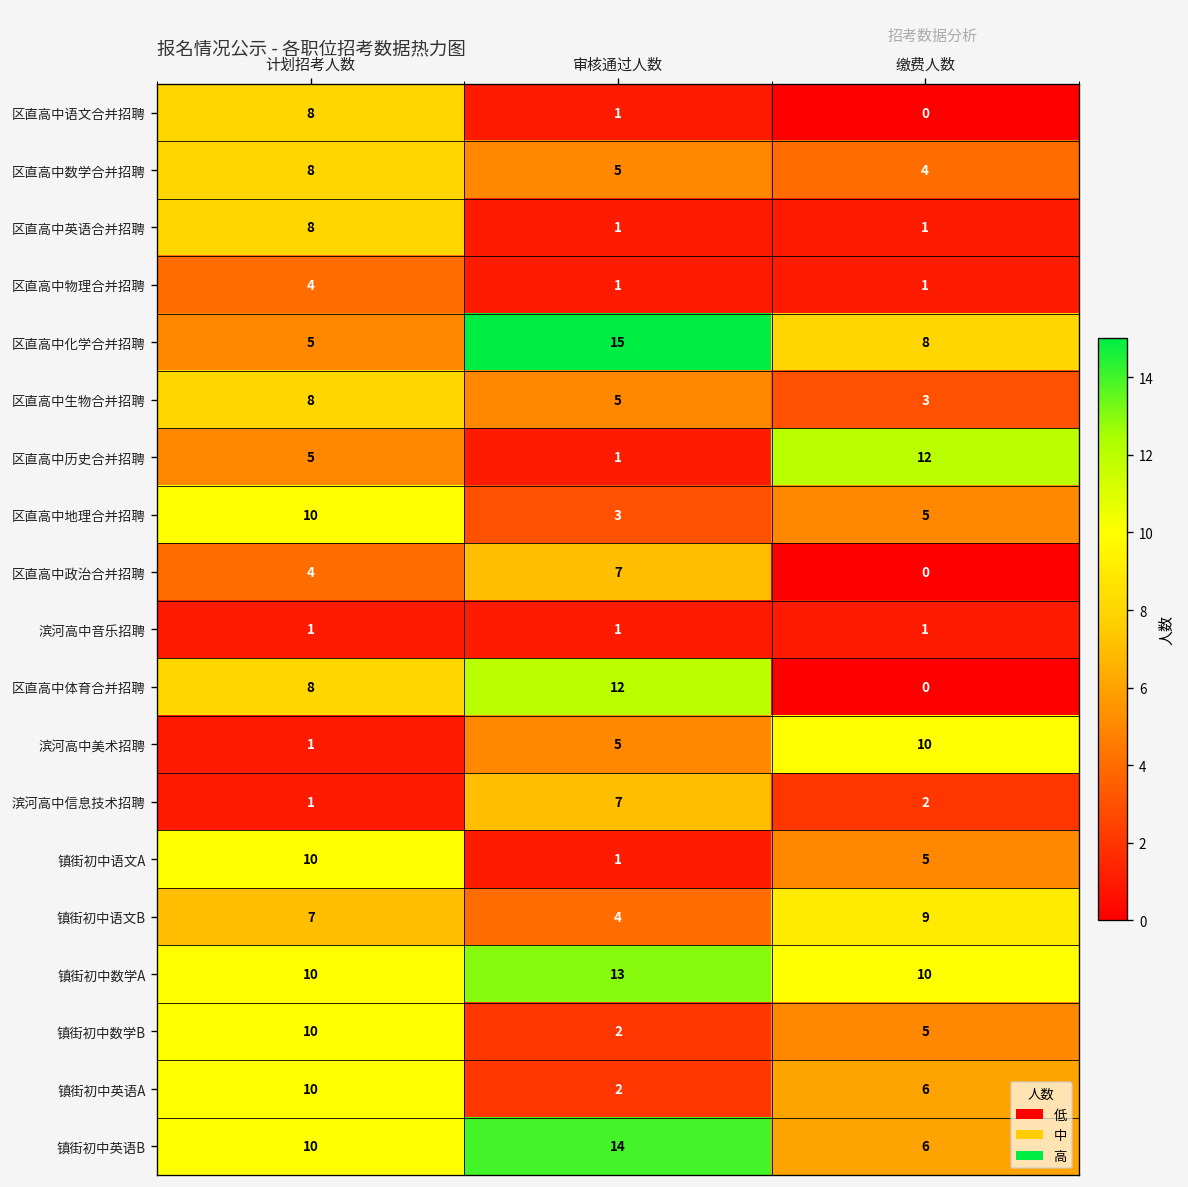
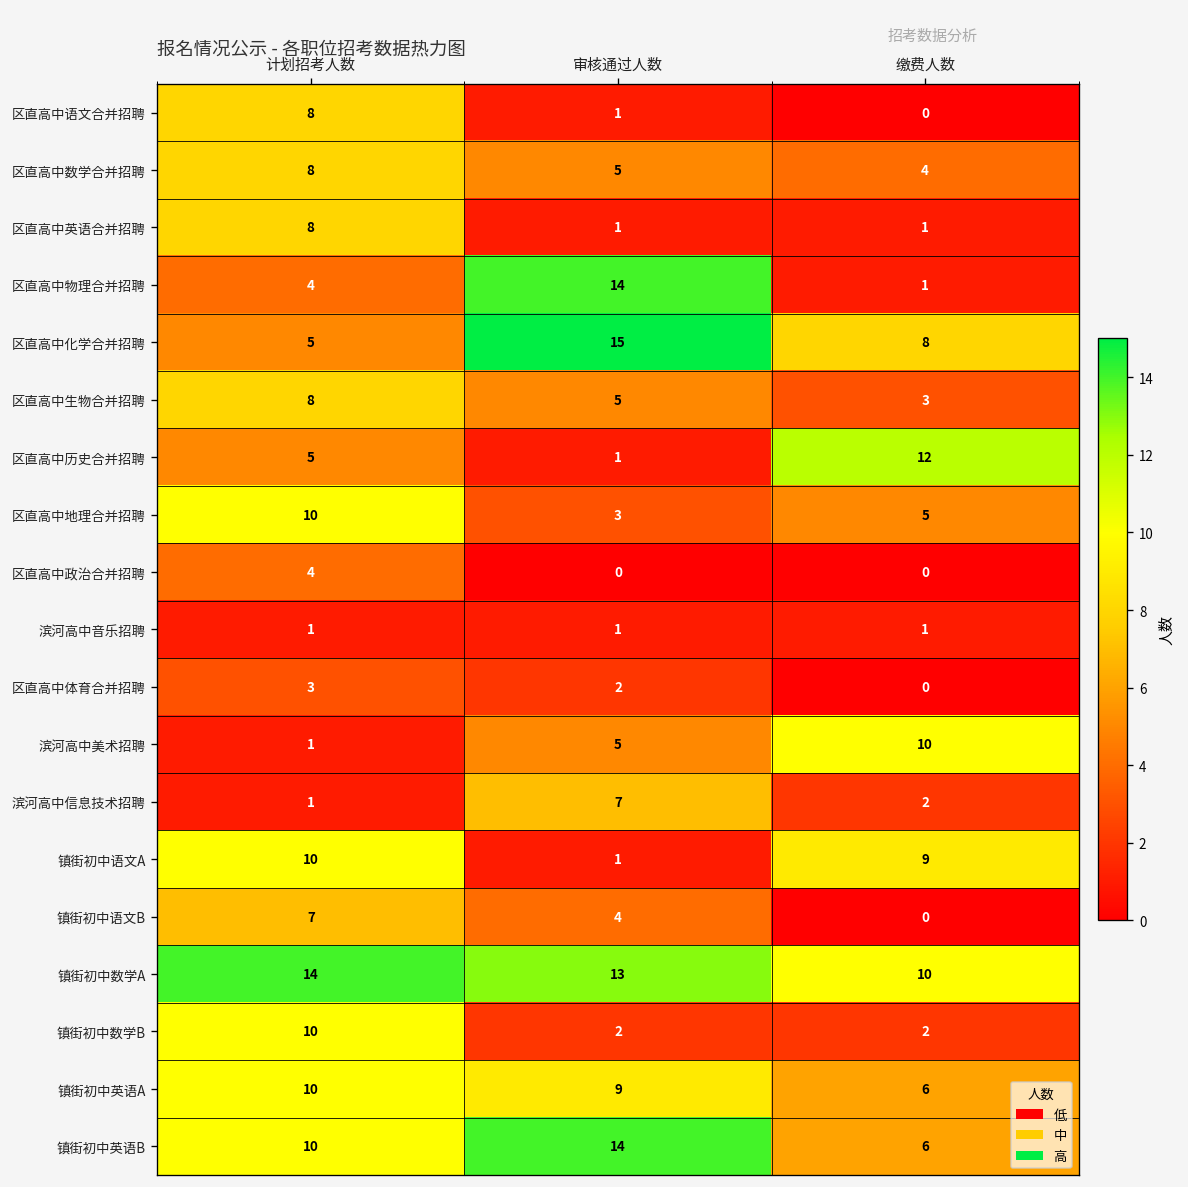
区直高中物理合并招聘, 审核通过人数: 1 -> 14
区直高中政治合并招聘, 审核通过人数: 7 -> 0
区直高中体育合并招聘, 计划招考人数: 8 -> 3
区直高中体育合并招聘, 审核通过人数: 12 -> 2
镇街初中语文A, 缴费人数: 5 -> 9
镇街初中语文B, 缴费人数: 9 -> 0
镇街初中数学A, 计划招考人数: 10 -> 14
镇街初中数学B, 缴费人数: 5 -> 2
镇街初中英语A, 审核通过人数: 2 -> 9
